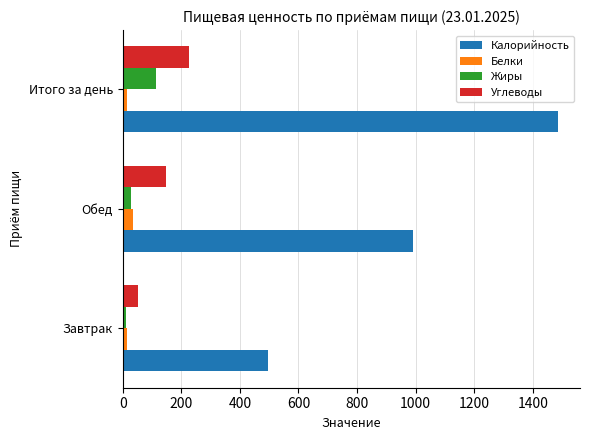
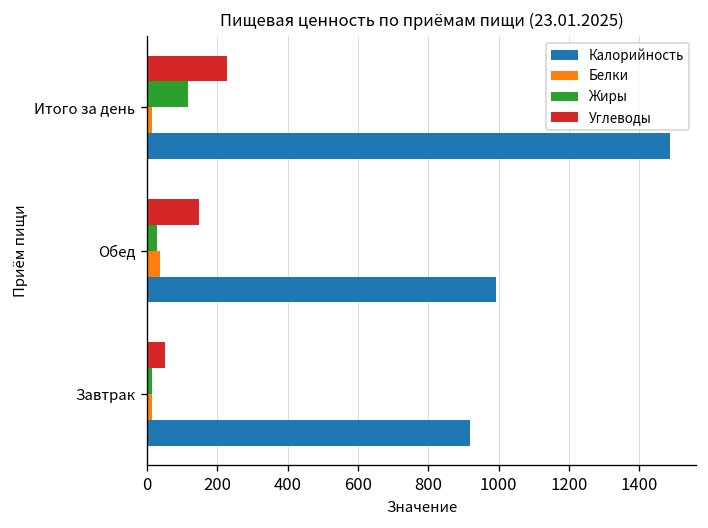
Калорийность, Завтрак: 500 -> 920
